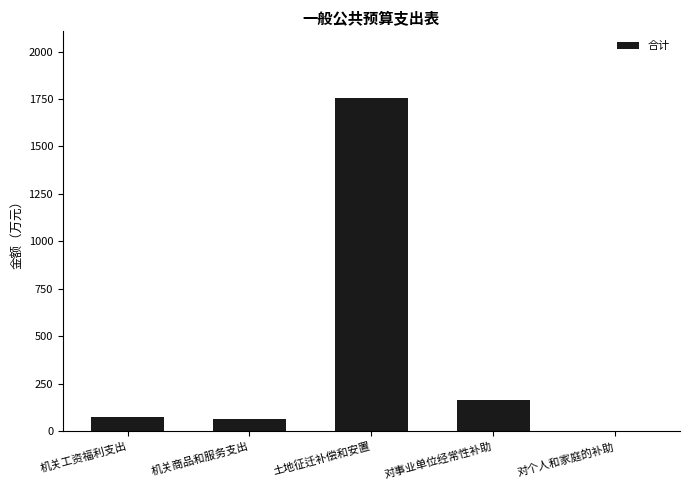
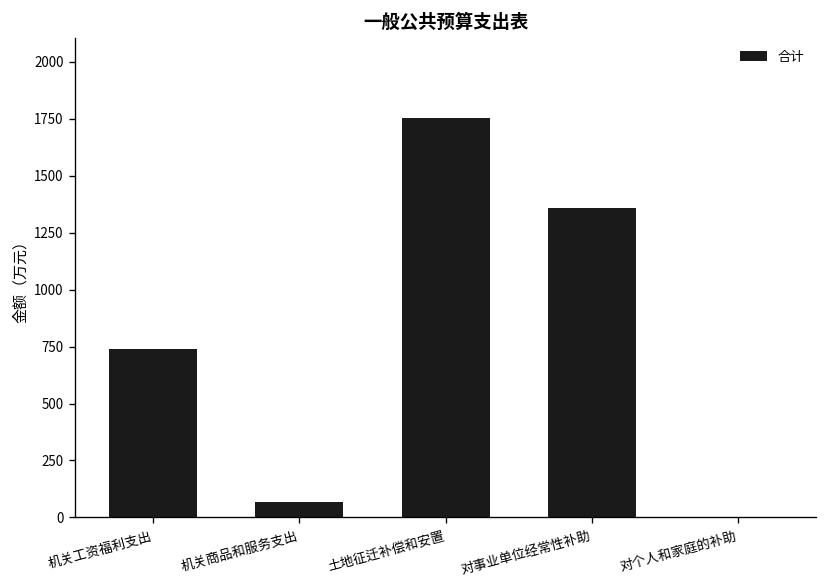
机关工资福利支出: 80 -> 740
对事业单位经常性补助: 160 -> 1360
